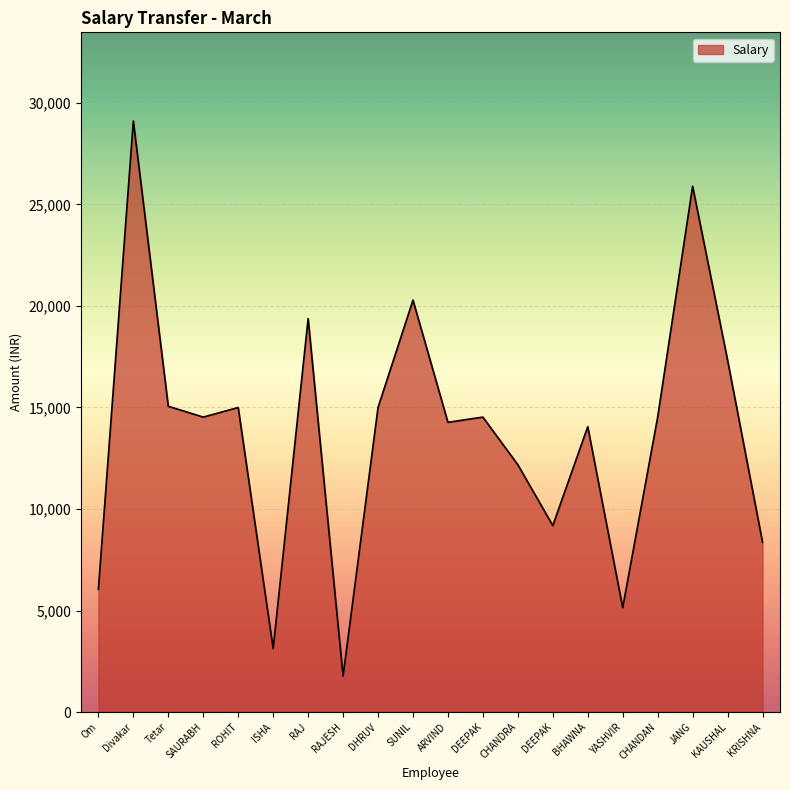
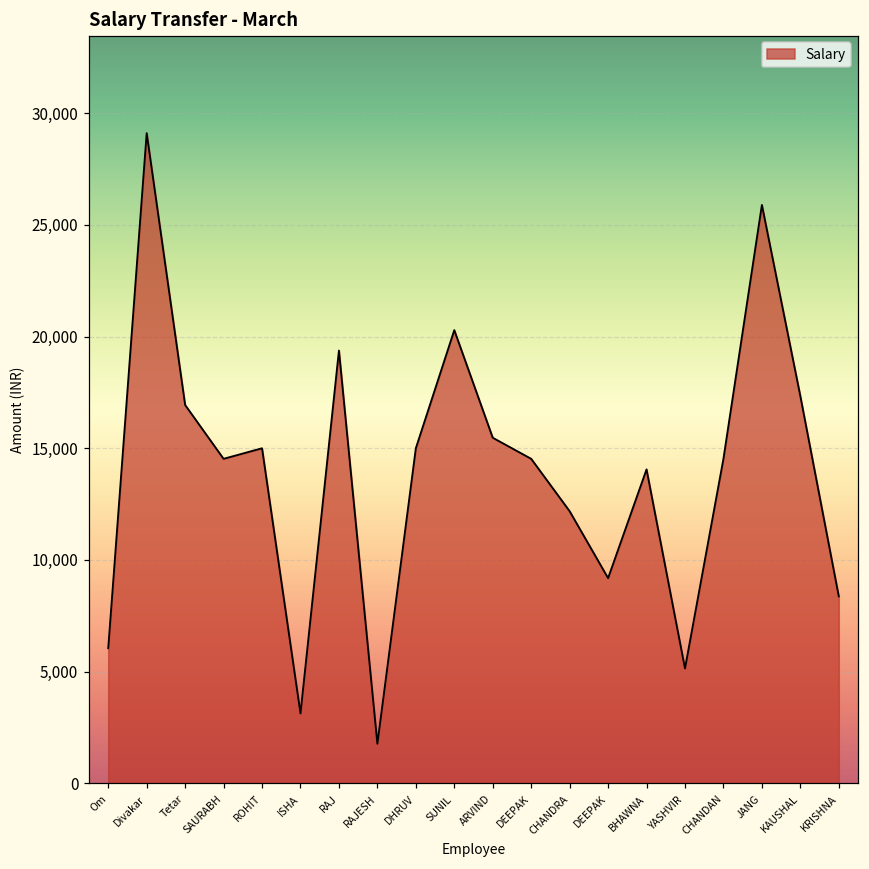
Tetar: 15,100 -> 16,900
ARVIND: 14,300 -> 15,500
